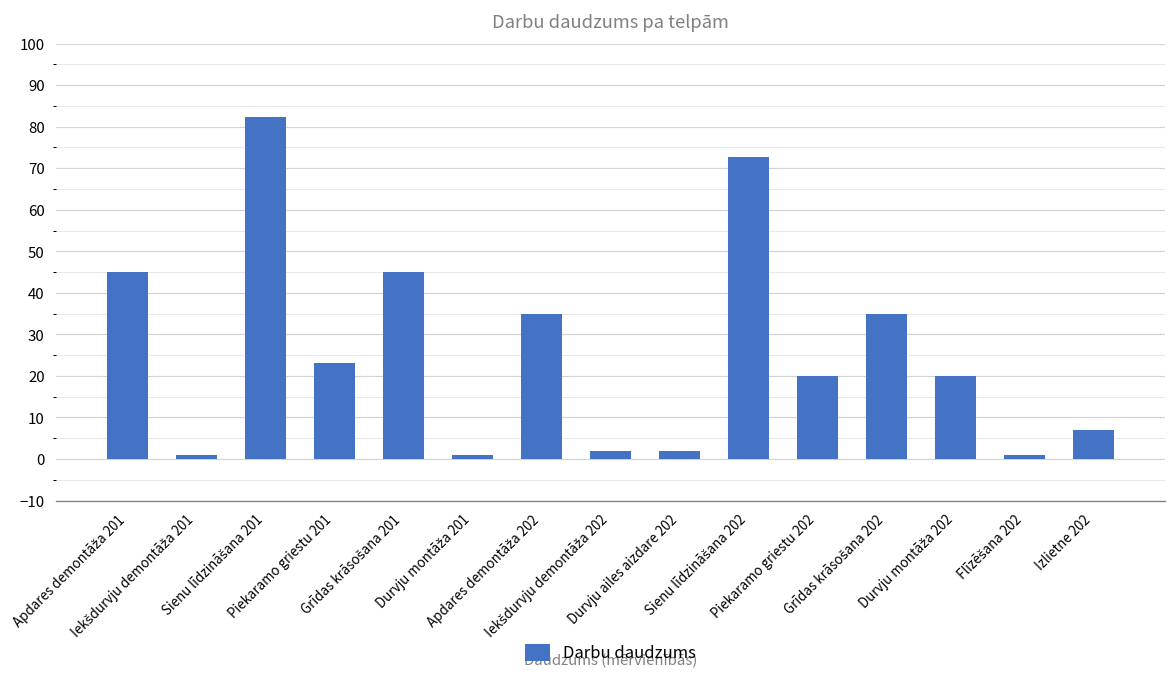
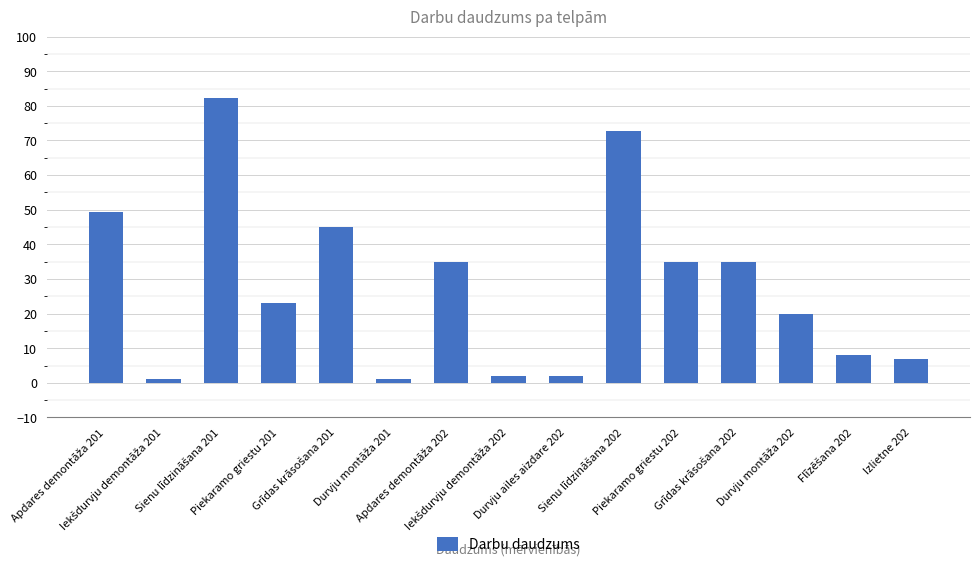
Apdares demontāža 201: 45 -> 49
Piekaramo griestu 202: 20 -> 35
Flīzēšana 202: 1 -> 8
